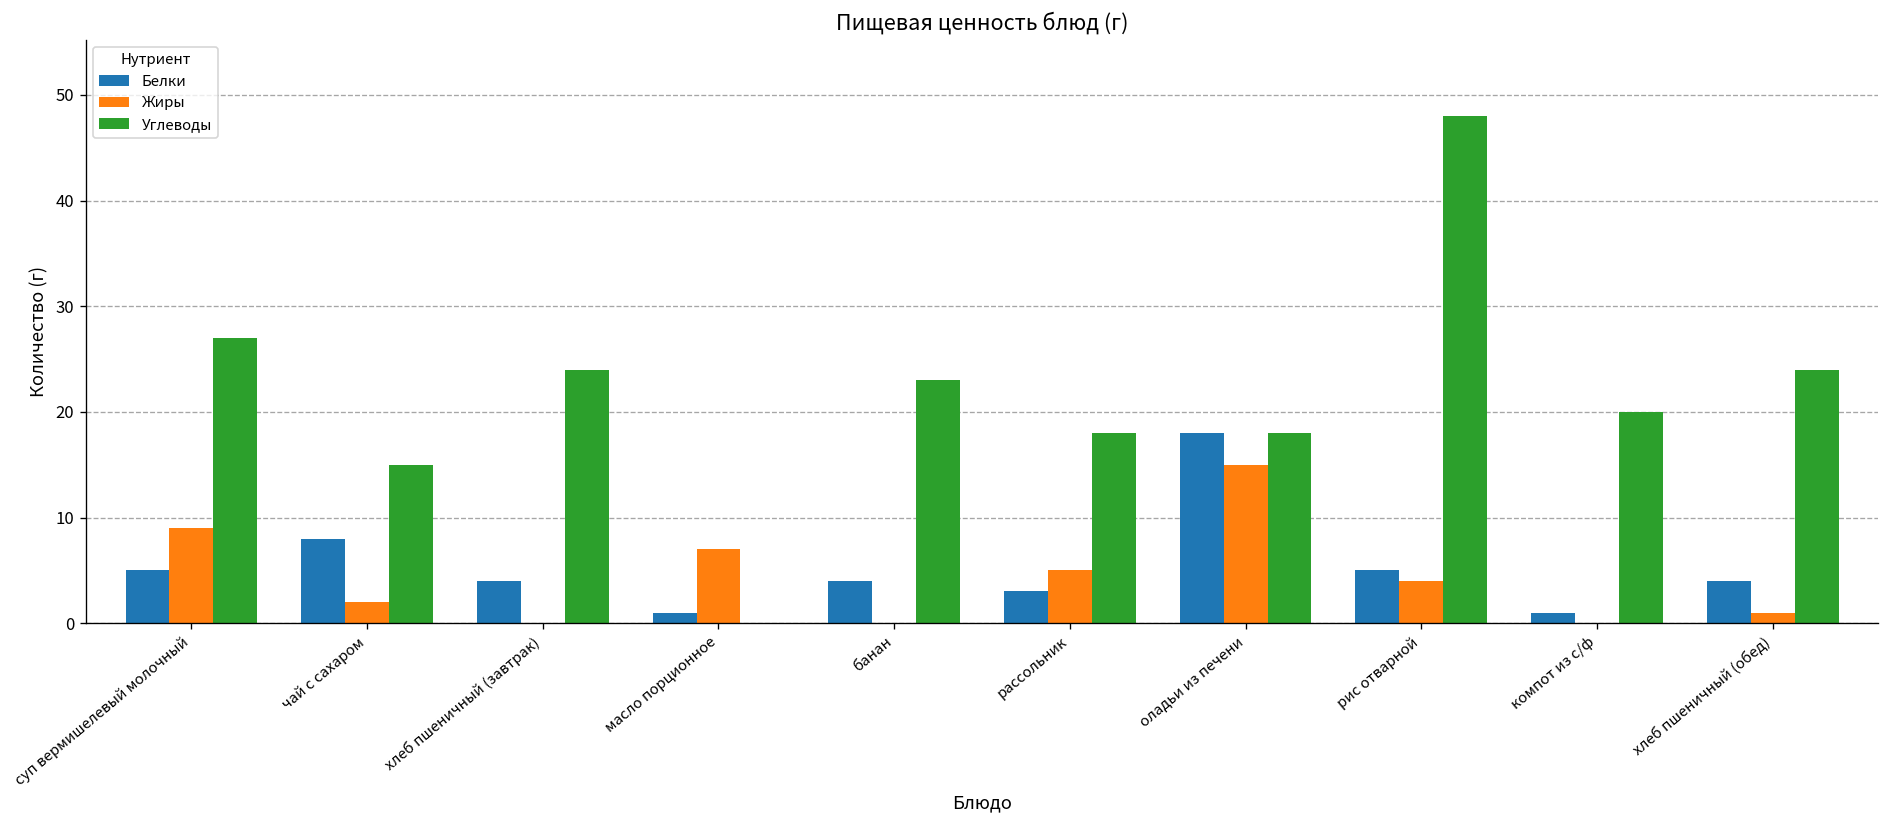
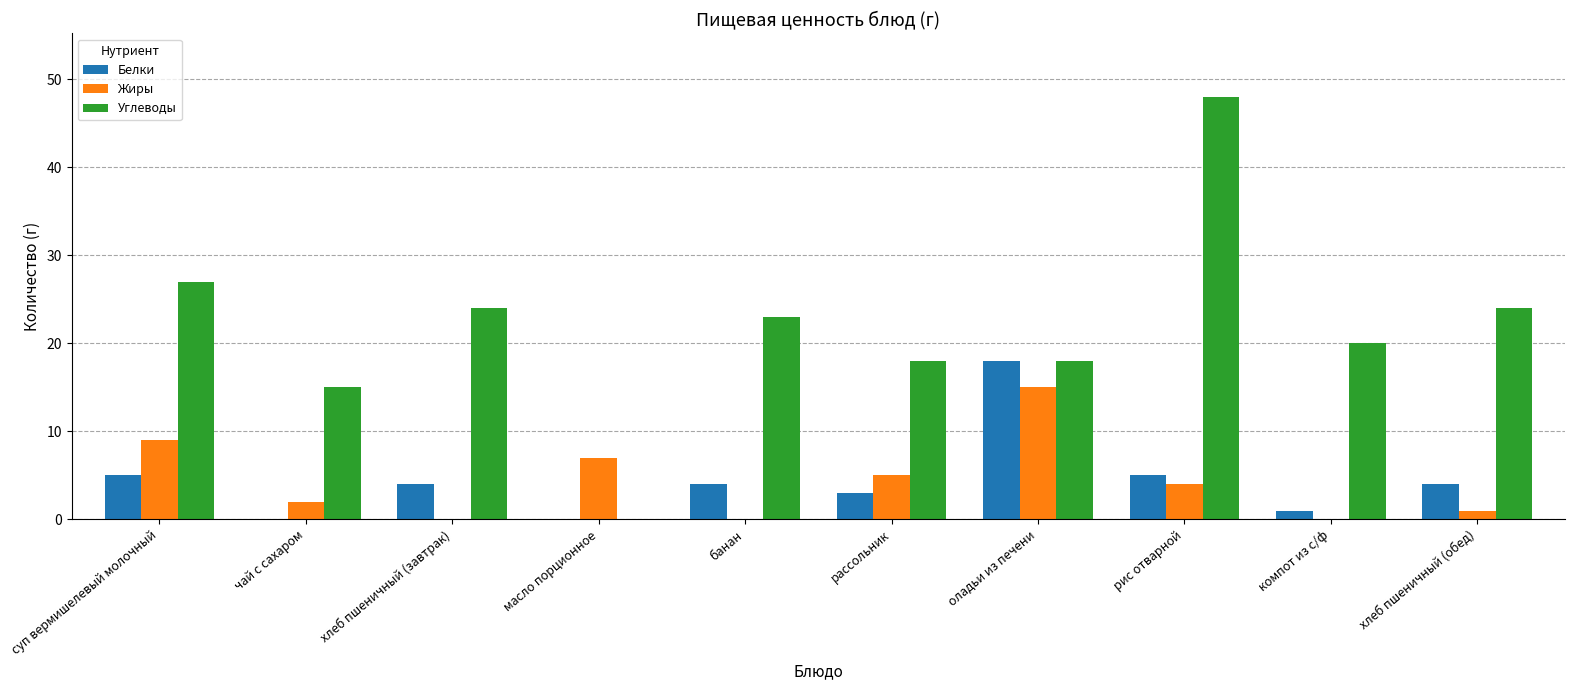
Белки, чай с сахаром: 8 -> 0
Белки, масло порционное: 1 -> 0
